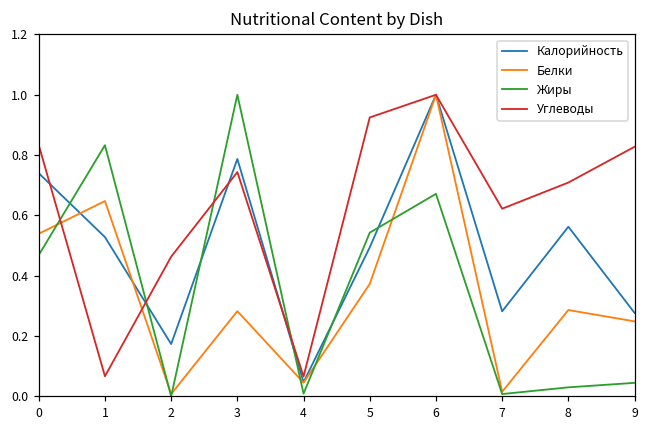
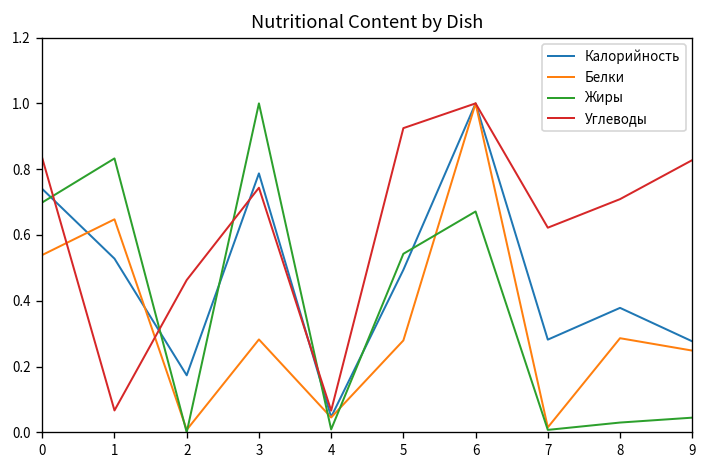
Жиры, 0: 0.47 -> 0.70
Белки, 5: 0.37 -> 0.28
Калорийность, 8: 0.56 -> 0.38
